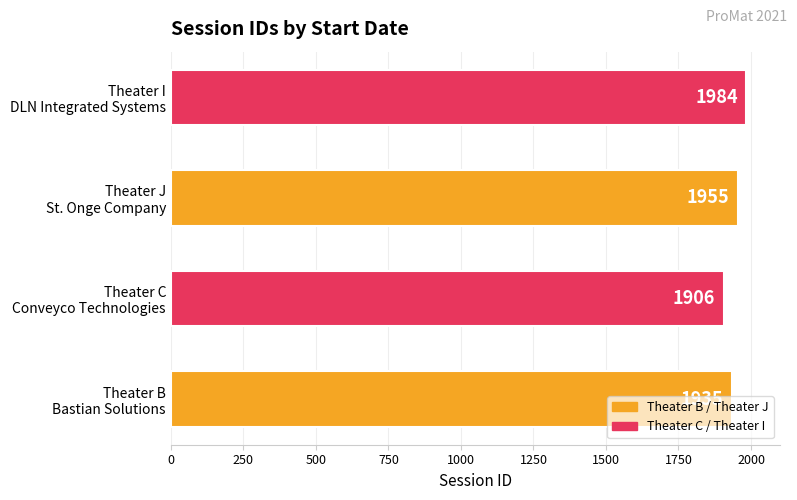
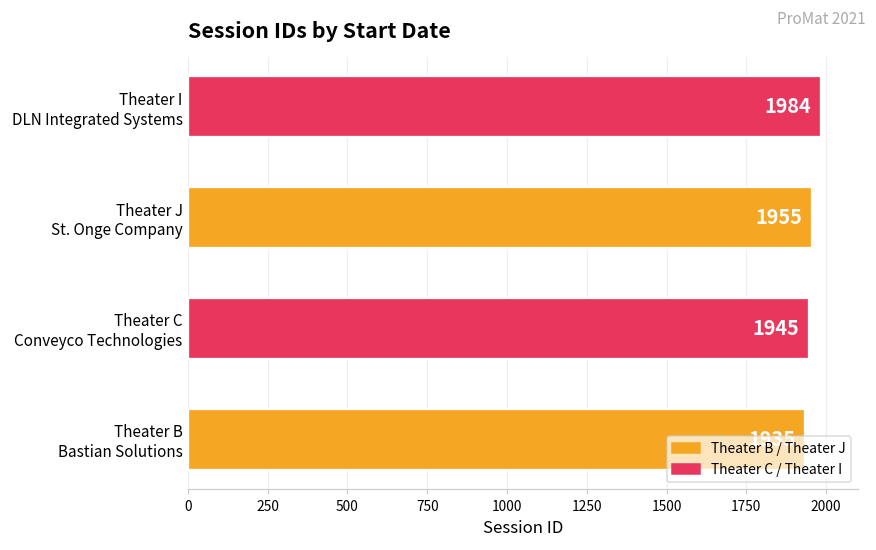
Theater C Conveyco Technologies: 1906 -> 1945
